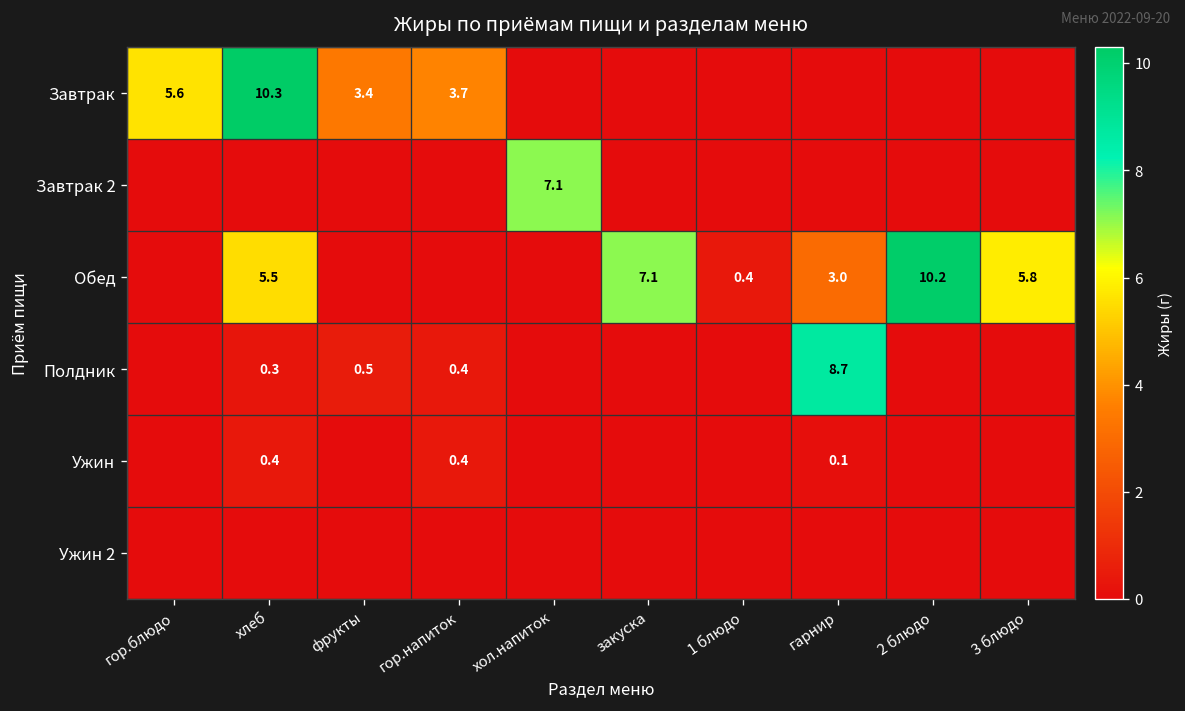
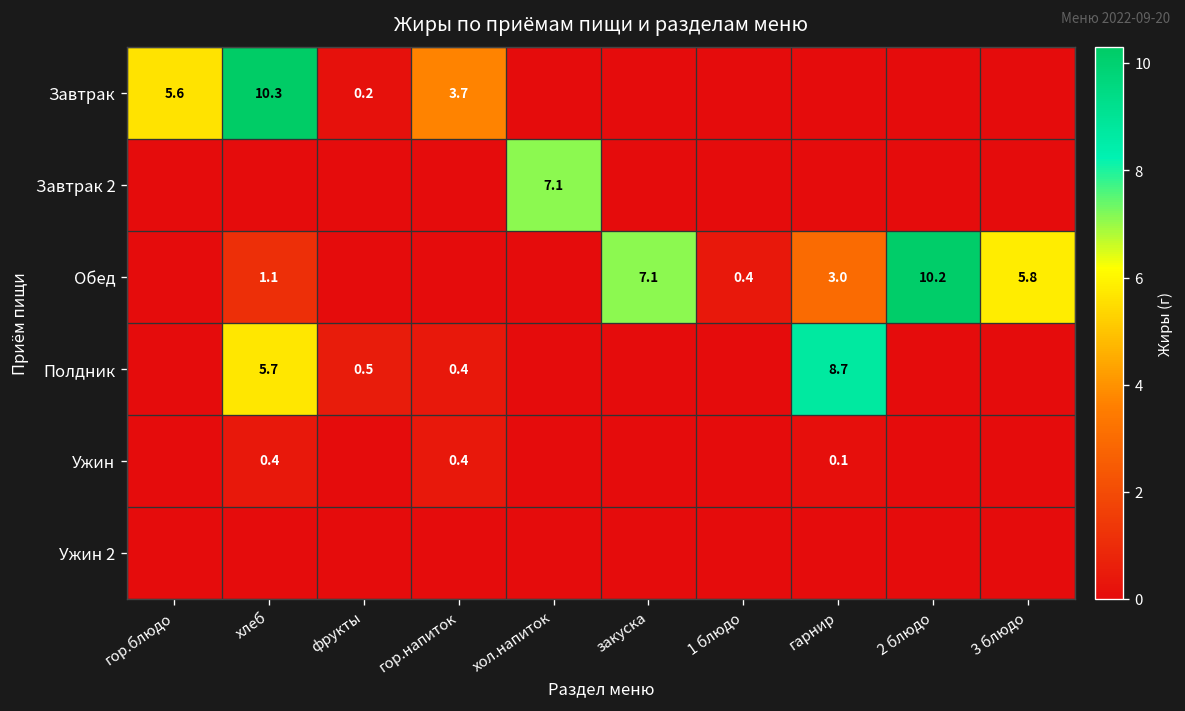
Завтрак, фрукты: 3.4 -> 0.2
Обед, хлеб: 5.5 -> 1.1
Полдник, хлеб: 0.3 -> 5.7
